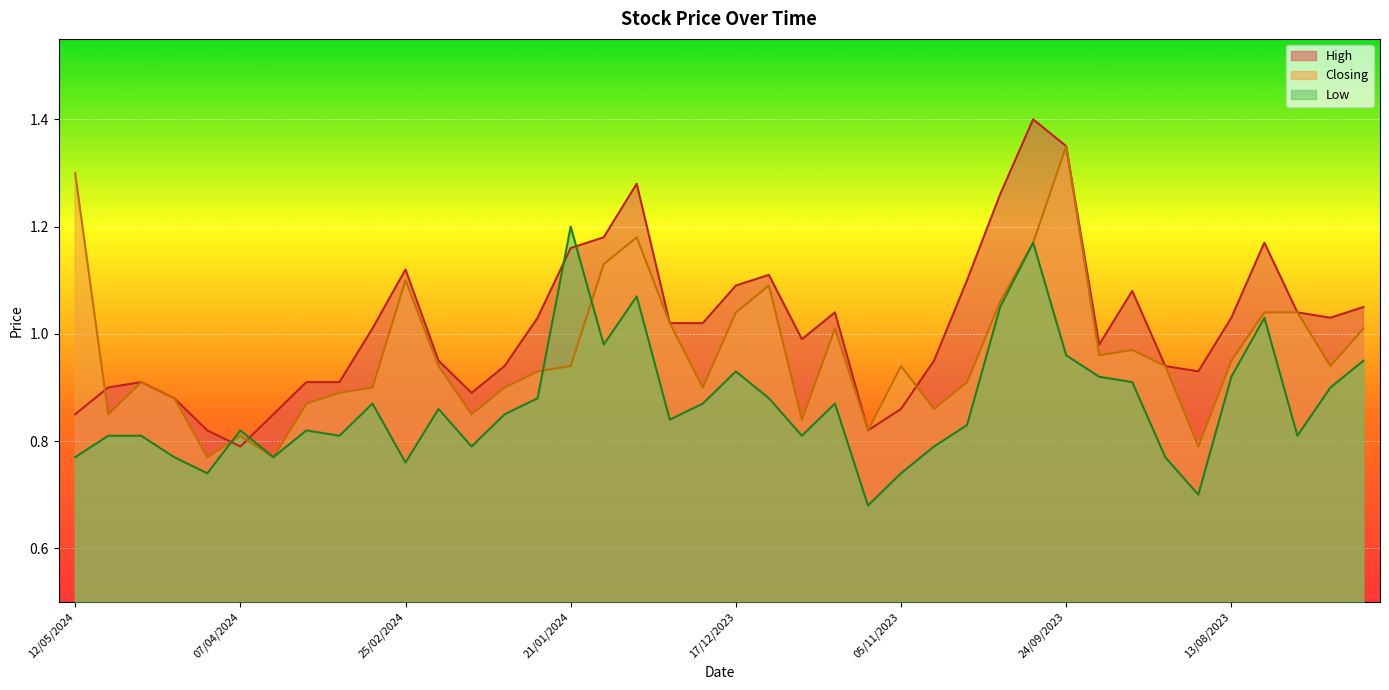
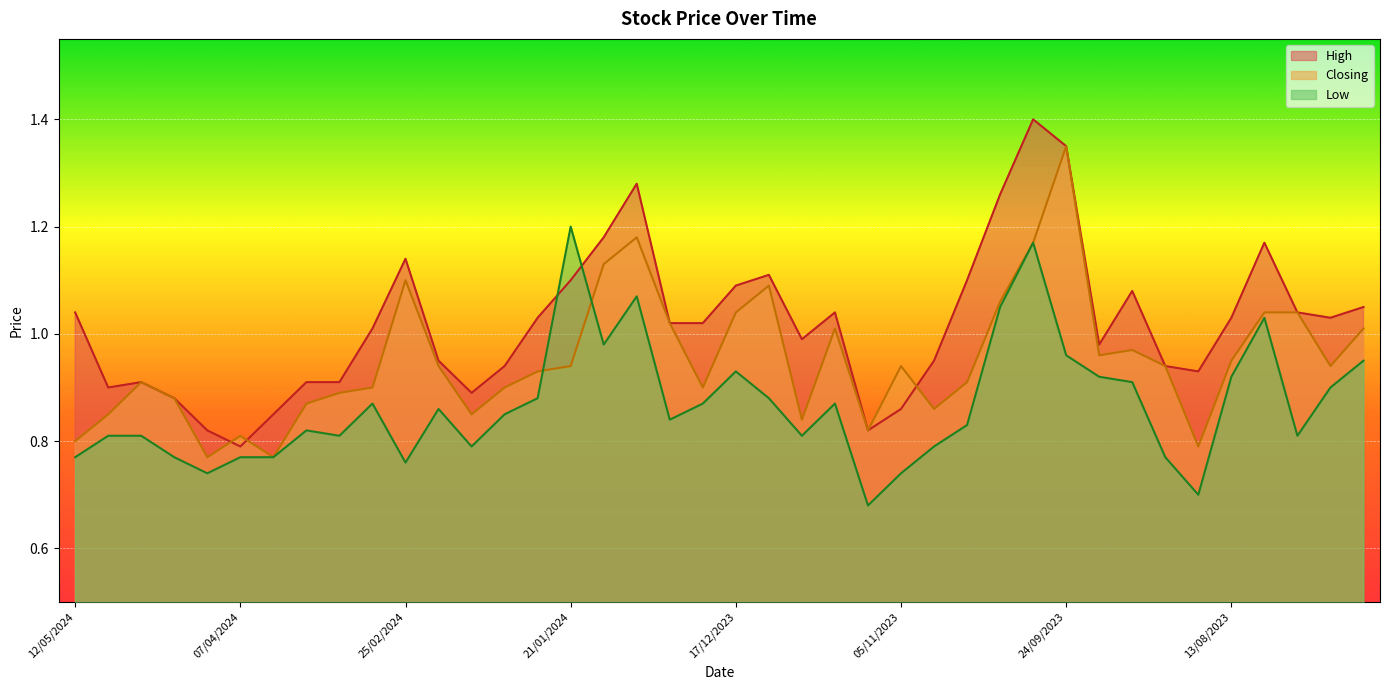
High, 12/05/2024: 0.85 -> 1.04
Closing, 12/05/2024: 1.3 -> 0.8
Low, 07/04/2024: 0.82 -> 0.77
High, 25/02/2024: 1.12 -> 1.14
High, 21/01/2024: 1.16 -> 1.10
